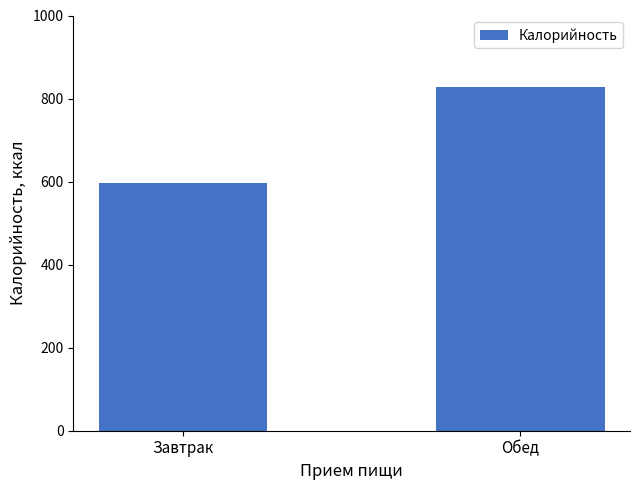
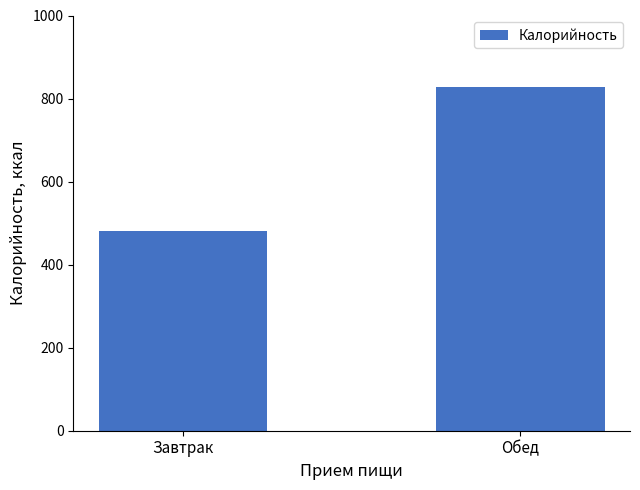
Завтрак: 600 -> 480
